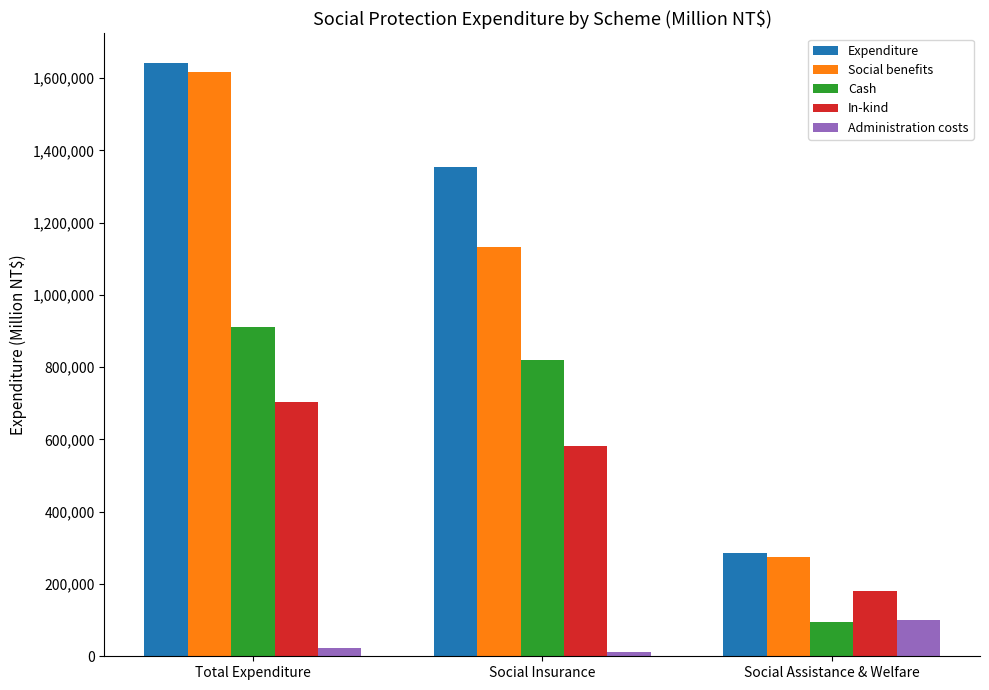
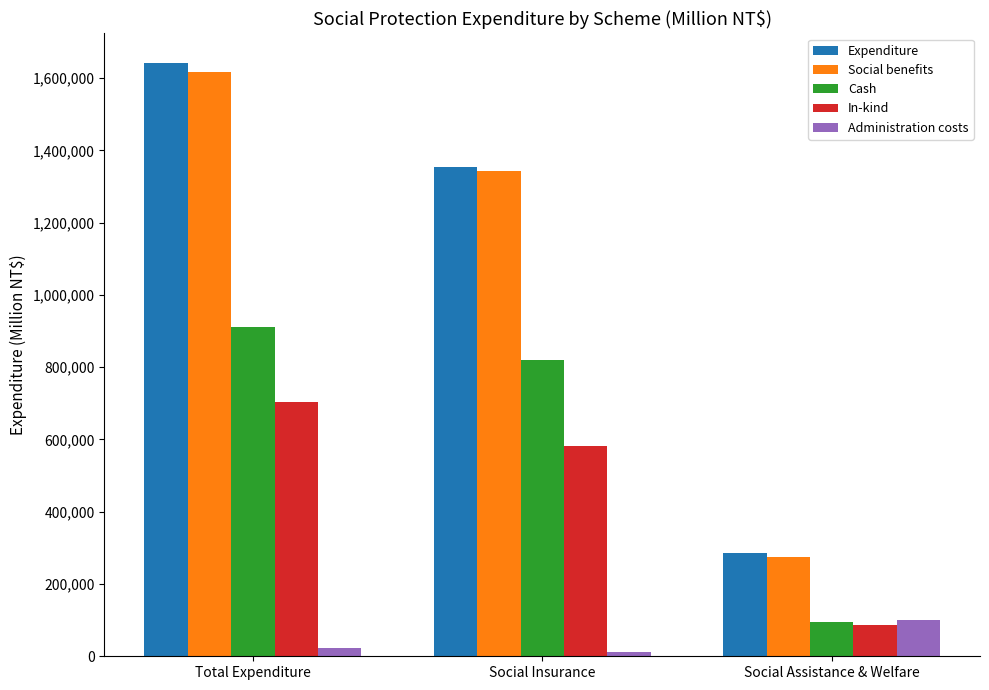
Social benefits, Social Insurance: 1,130,000 -> 1,340,000
In-kind, Social Assistance & Welfare: 180,000 -> 90,000
